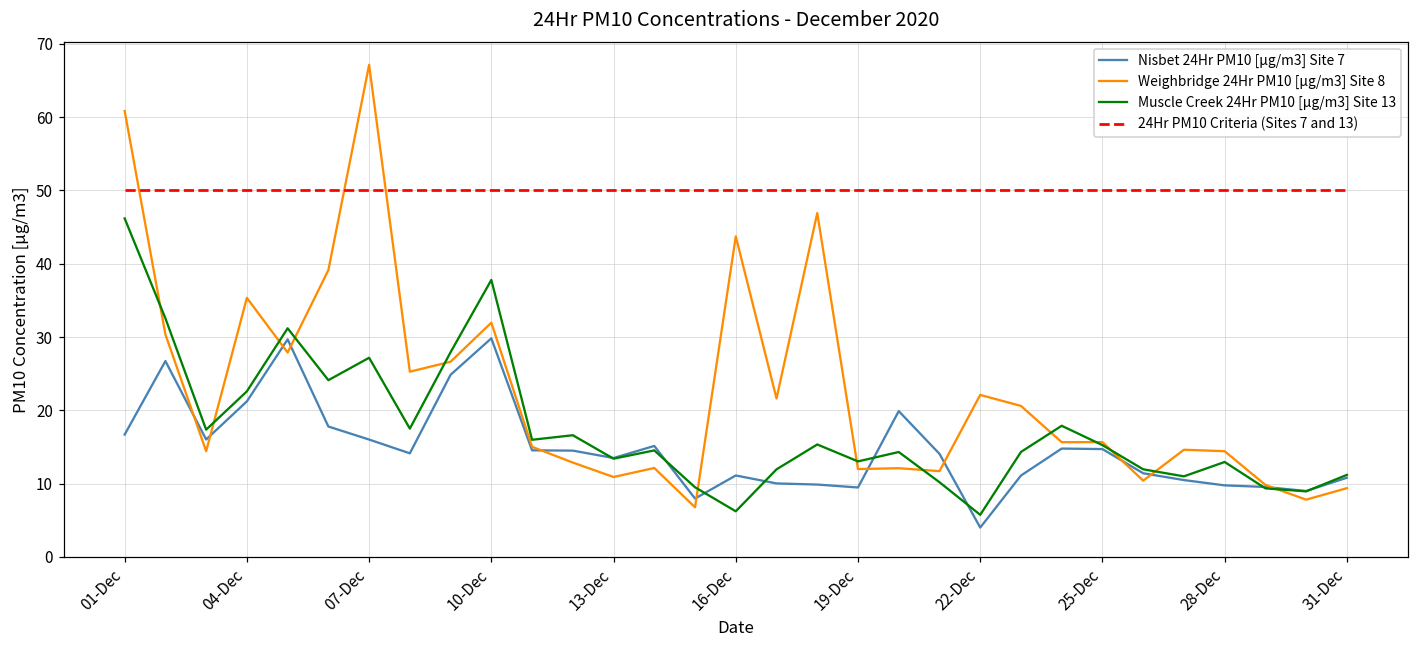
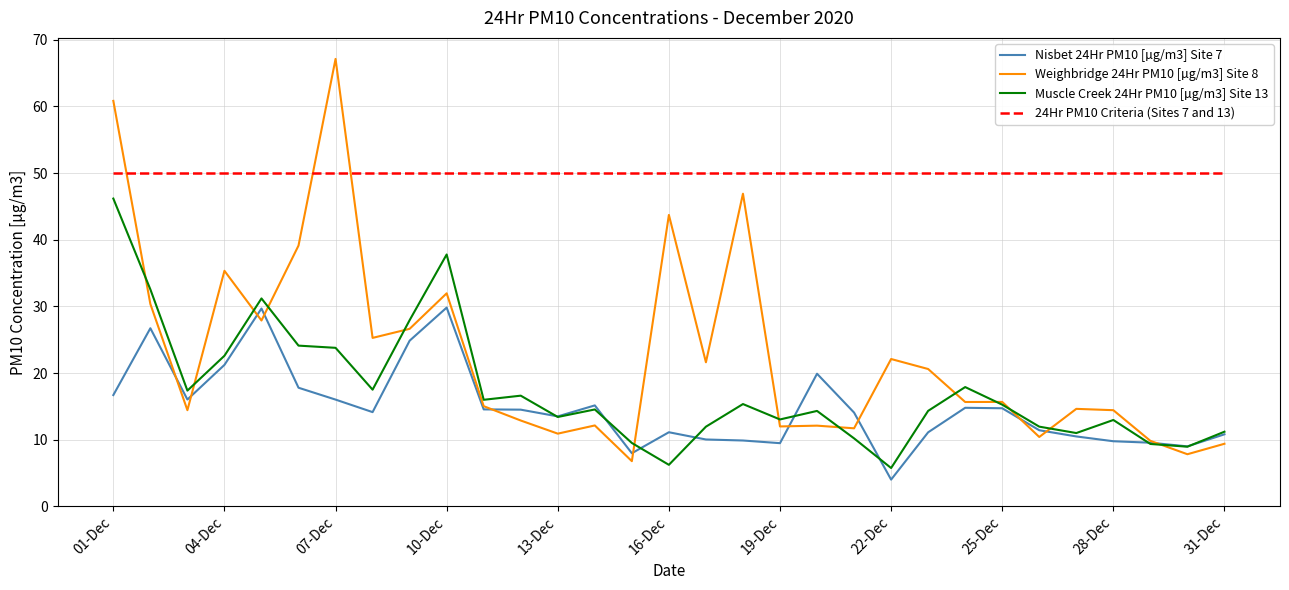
Muscle Creek 24Hr PM10 [µg/m3] Site 13, 07-Dec: 27 -> 24
